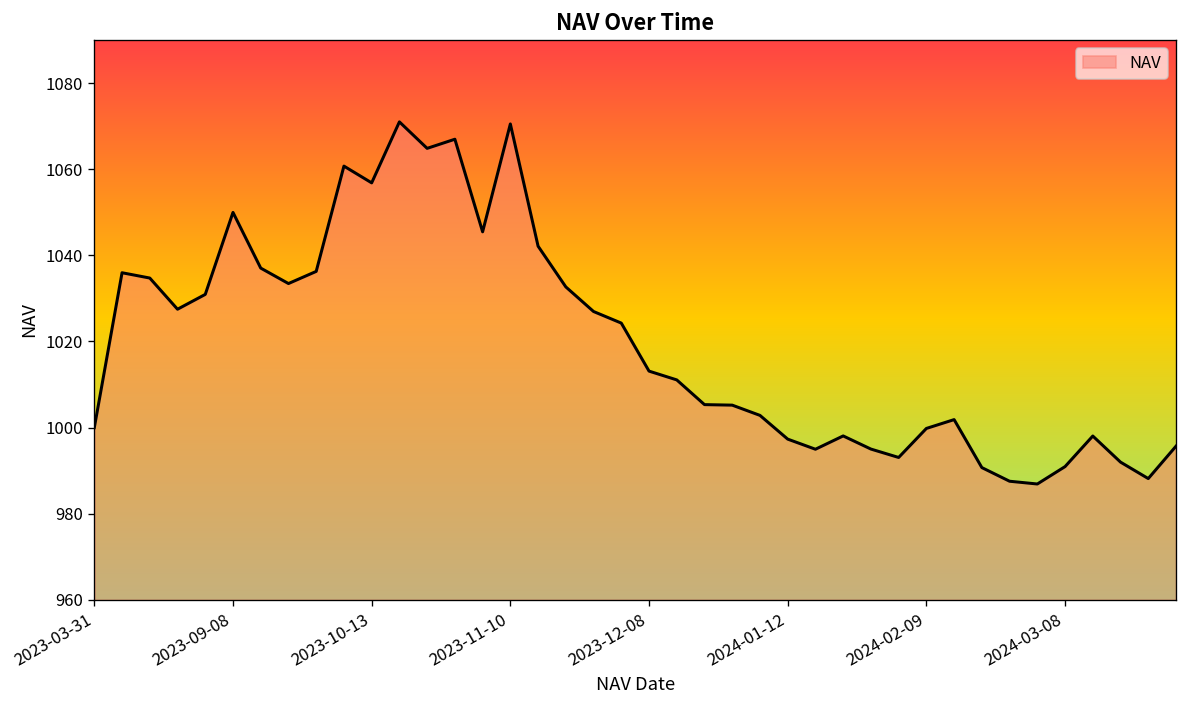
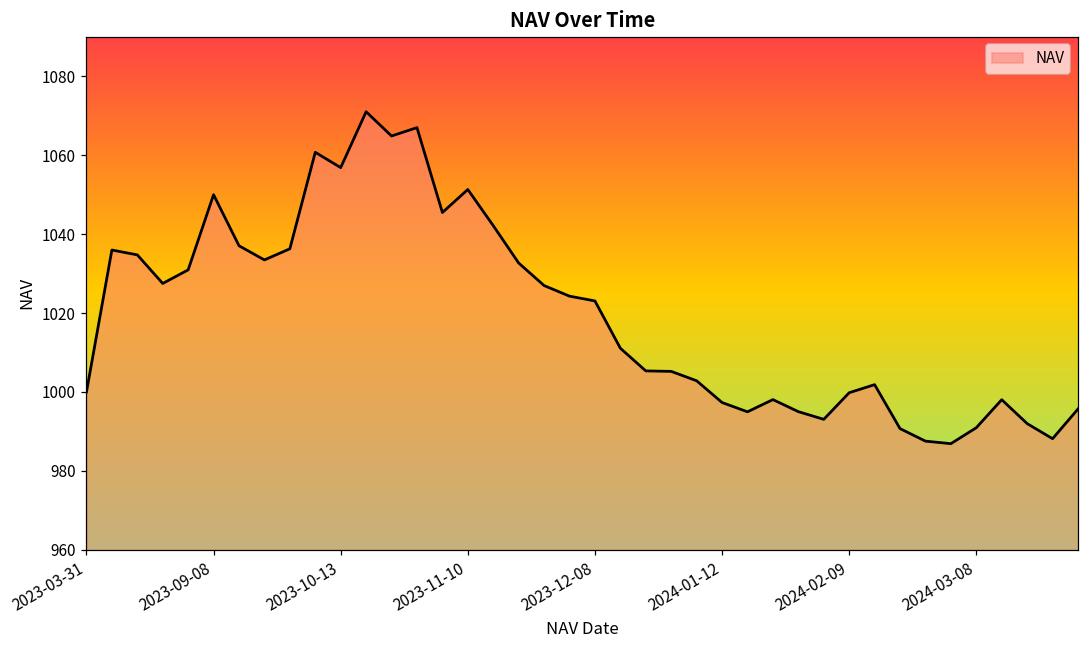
2023-11-10: 1071 -> 1051
2023-12-08: 1013 -> 1023
